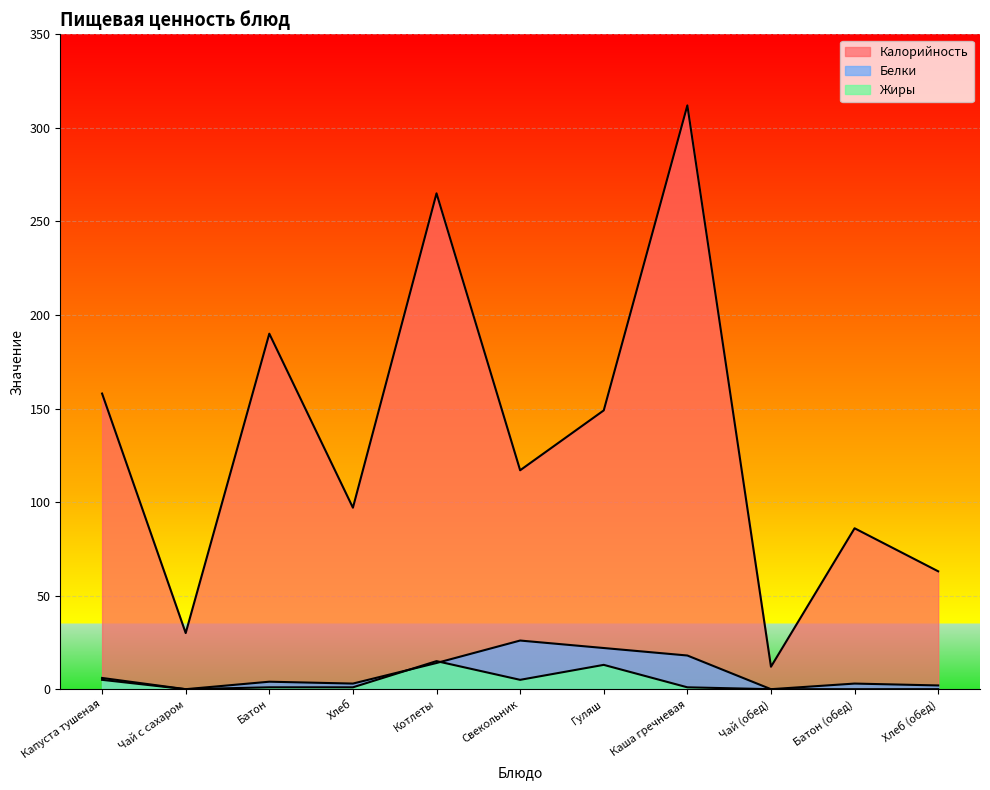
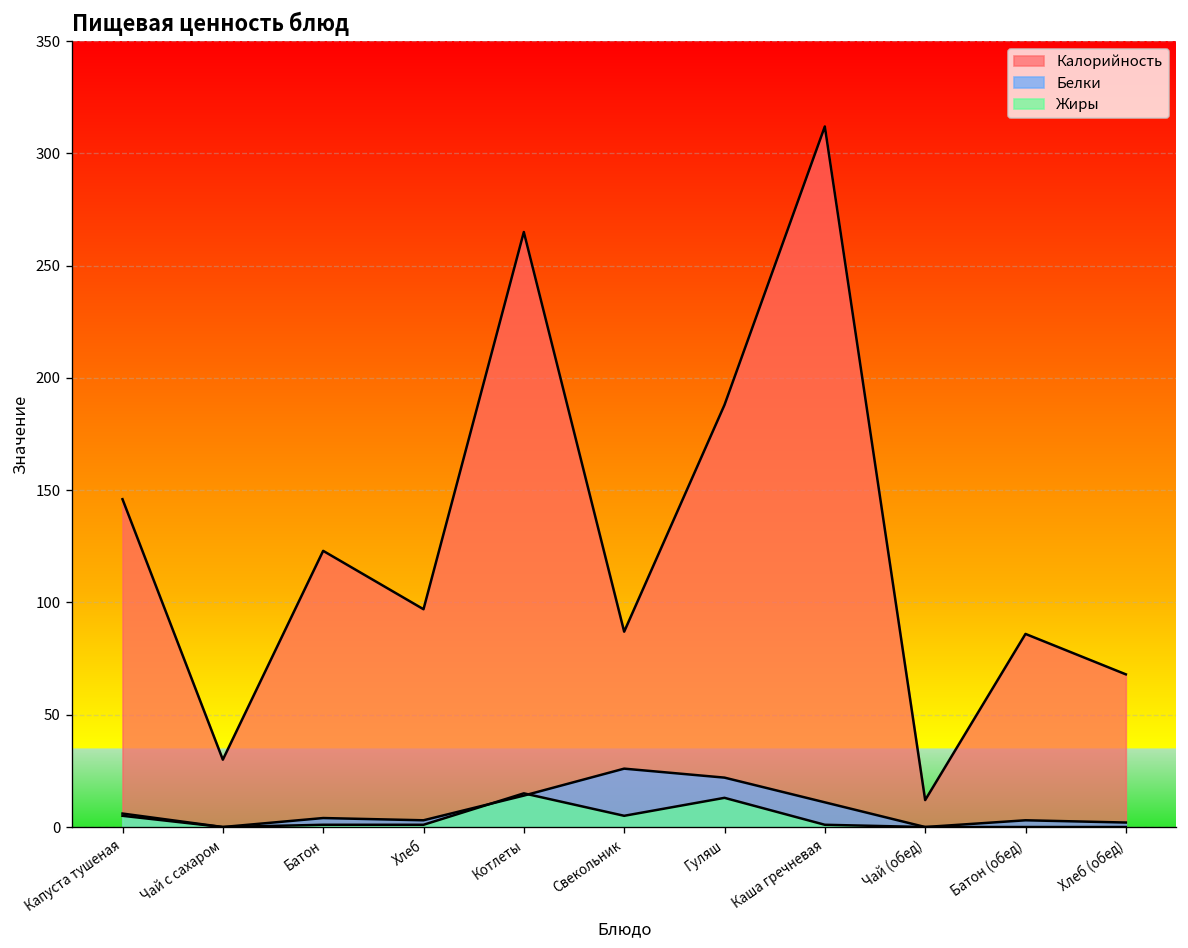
Калорийность, Капуста тушеная: 158 -> 146
Калорийность, Батон: 190 -> 123
Калорийность, Свекольник: 117 -> 87
Калорийность, Гуляш: 149 -> 188
Белки, Каша гречневая: 18 -> 11
Калорийность, Хлеб (обед): 63 -> 68
